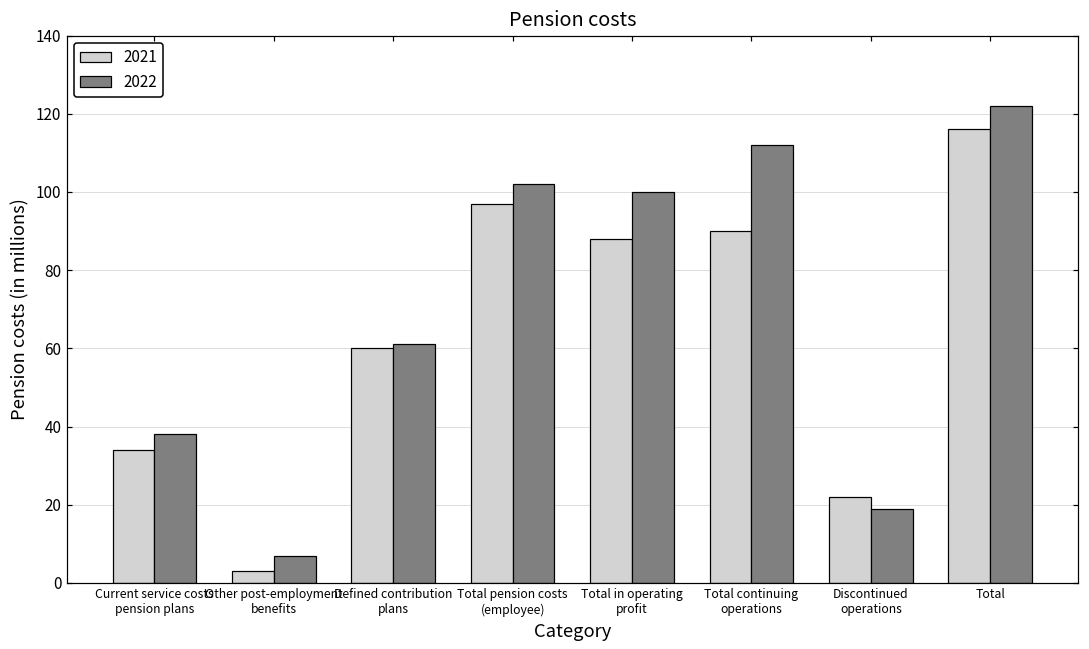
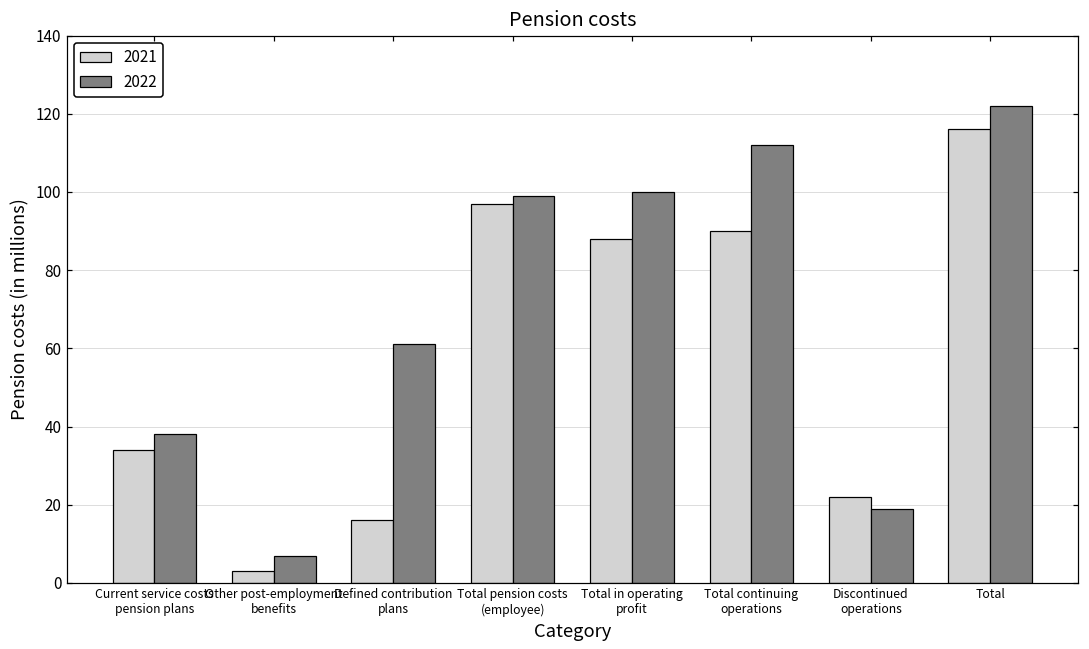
2021, Defined contribution plans: 60 -> 16
2022, Total pension costs (employee): 102 -> 99
